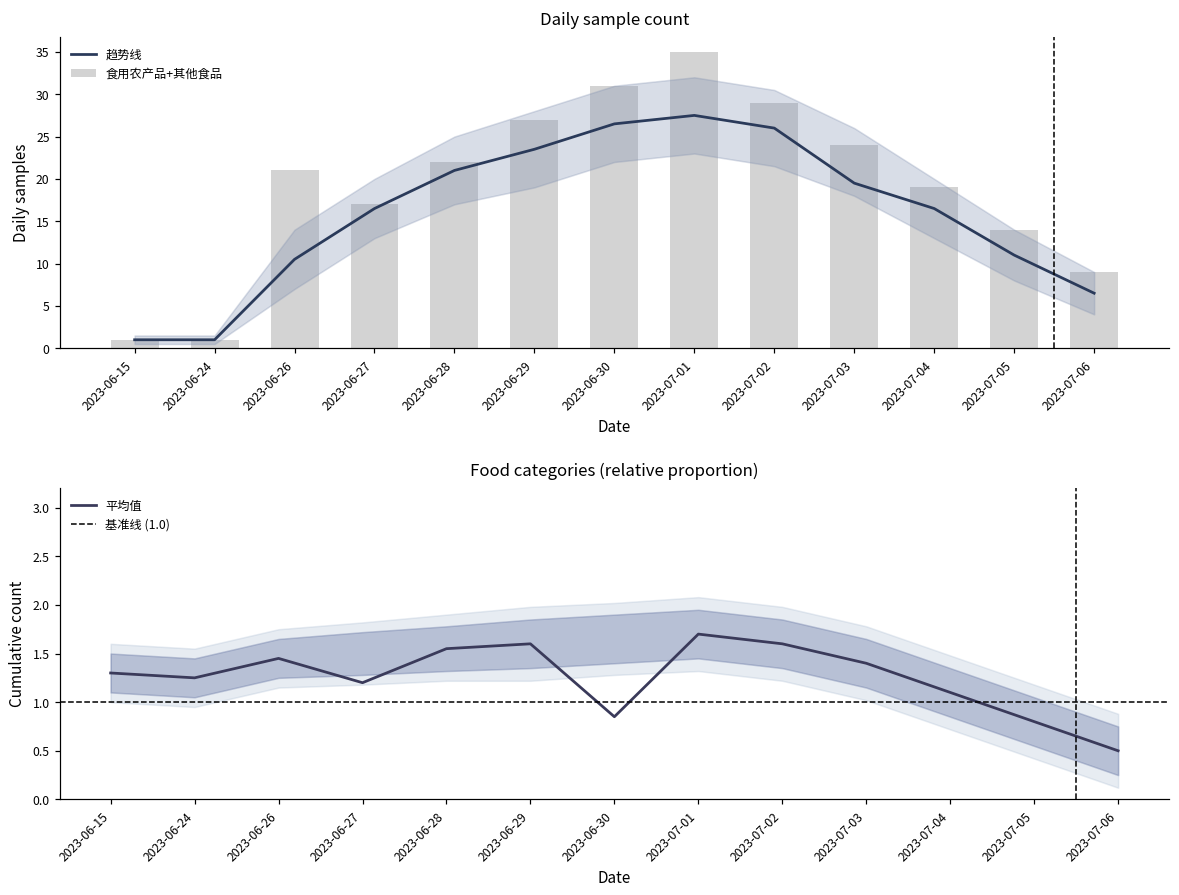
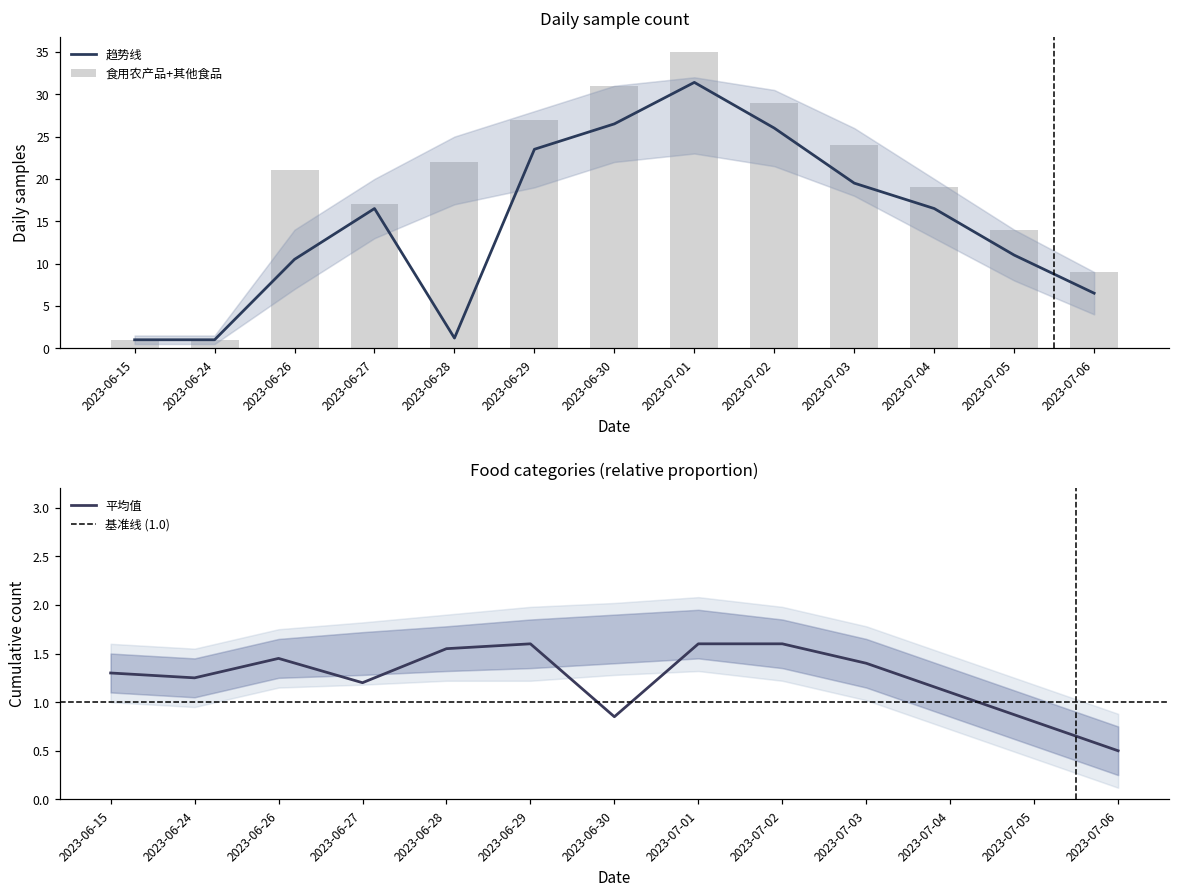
Daily sample count, 趋势线, 2023-06-28: 21 -> 1
Daily sample count, 趋势线, 2023-07-01: 28 -> 31
Food categories (relative proportion), 平均值, 2023-07-01: 1.7 -> 1.6
